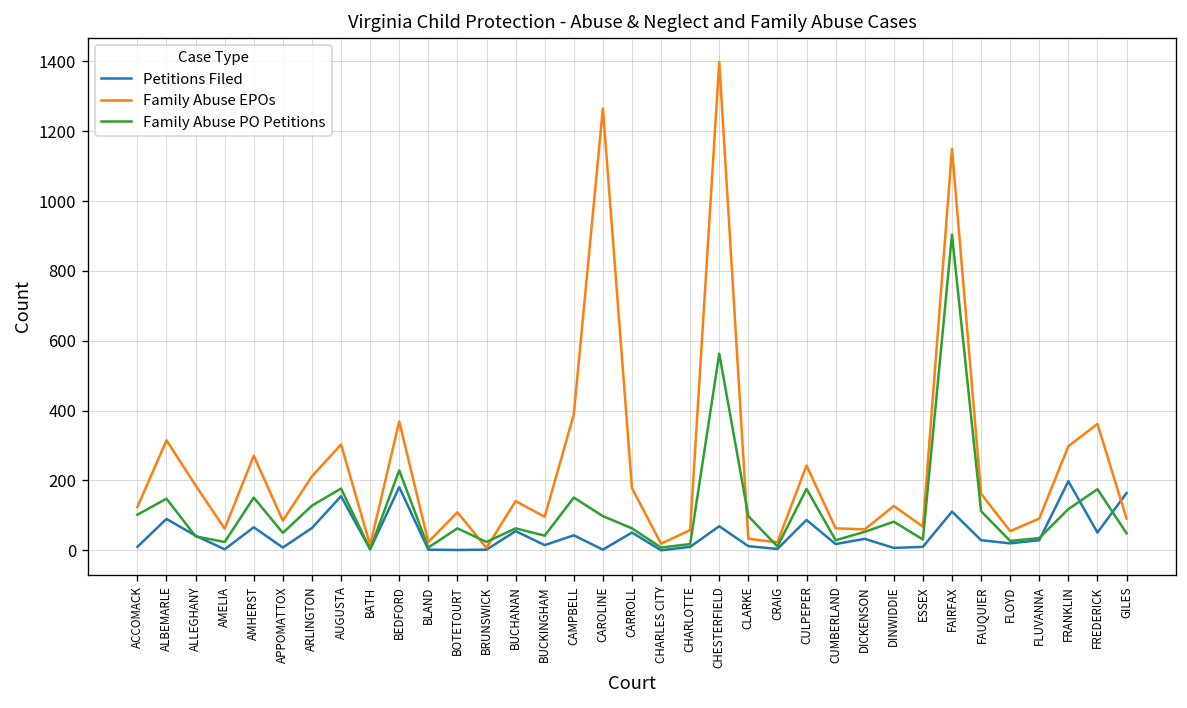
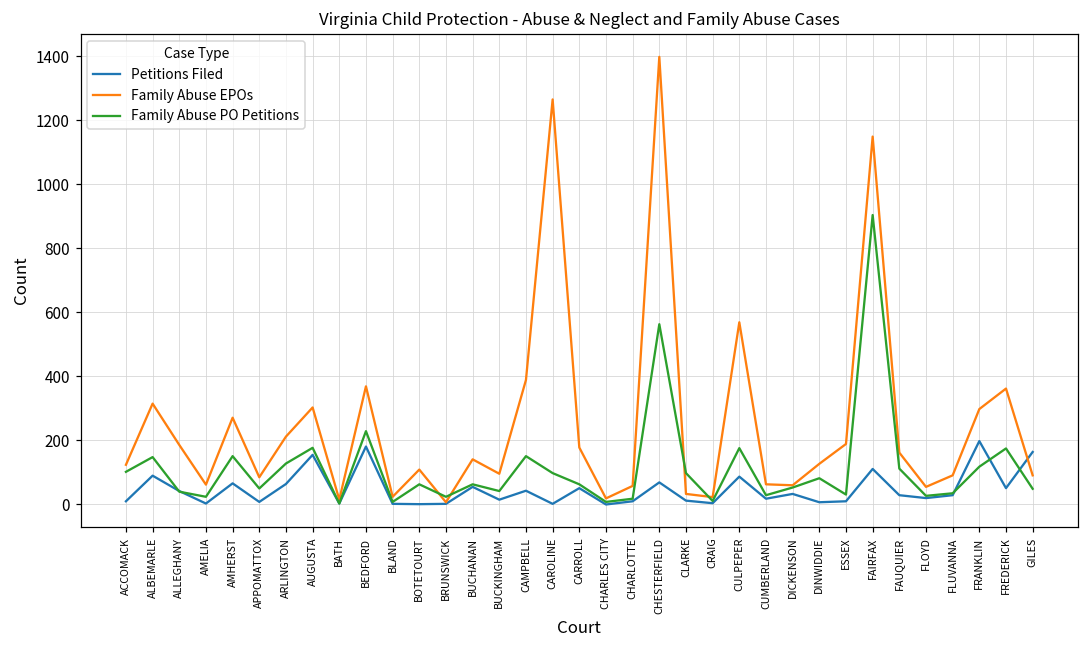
Family Abuse EPOs, CULPEPER: 240 -> 570
Family Abuse EPOs, ESSEX: 70 -> 190
